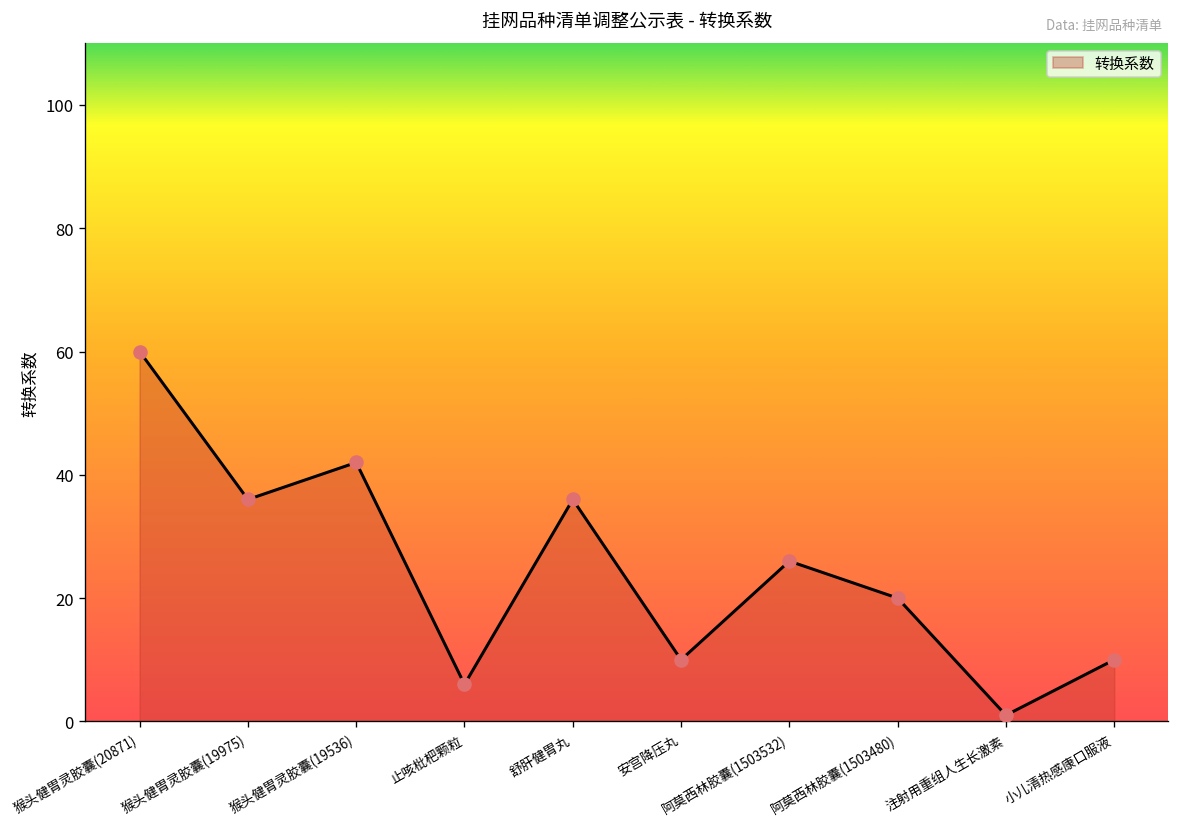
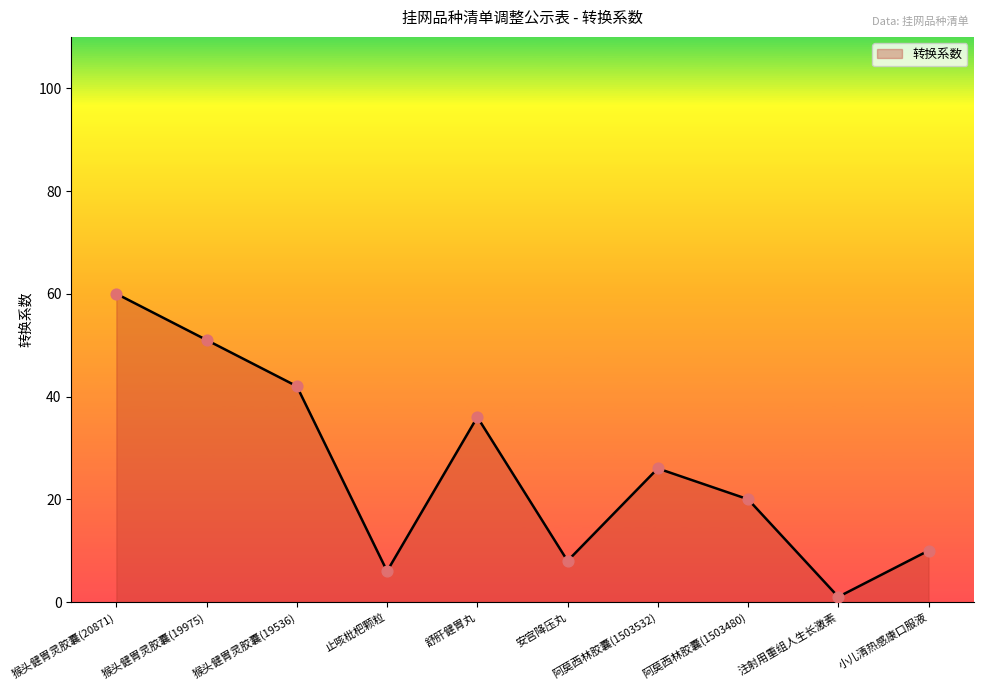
猴头健胃灵胶囊(19975): 36 -> 51
安宫降压丸: 10 -> 8
